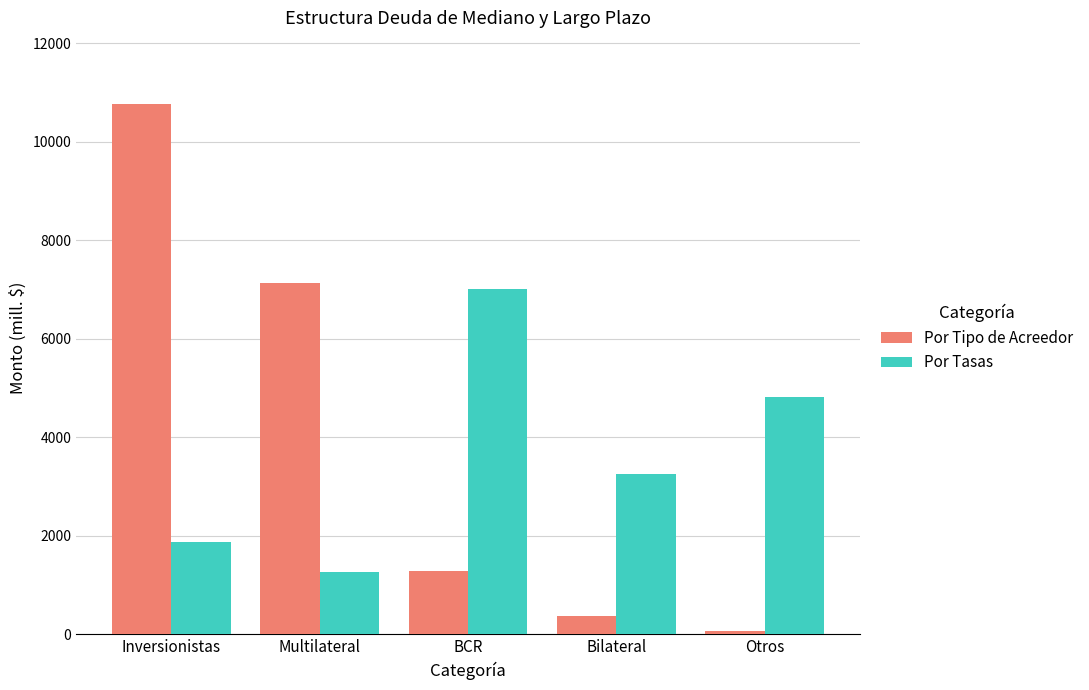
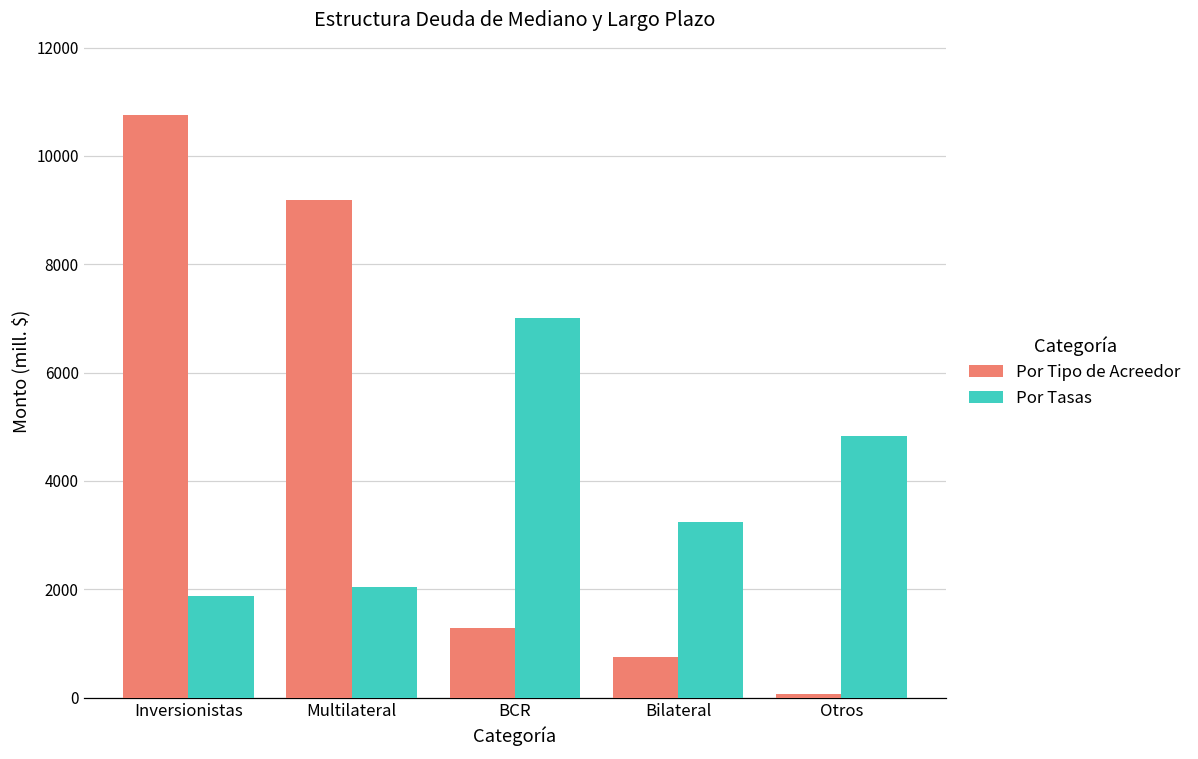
Por Tipo de Acreedor, Multilateral: 7100 -> 9200
Por Tasas, Multilateral: 1300 -> 2000
Por Tipo de Acreedor, Bilateral: 400 -> 800
